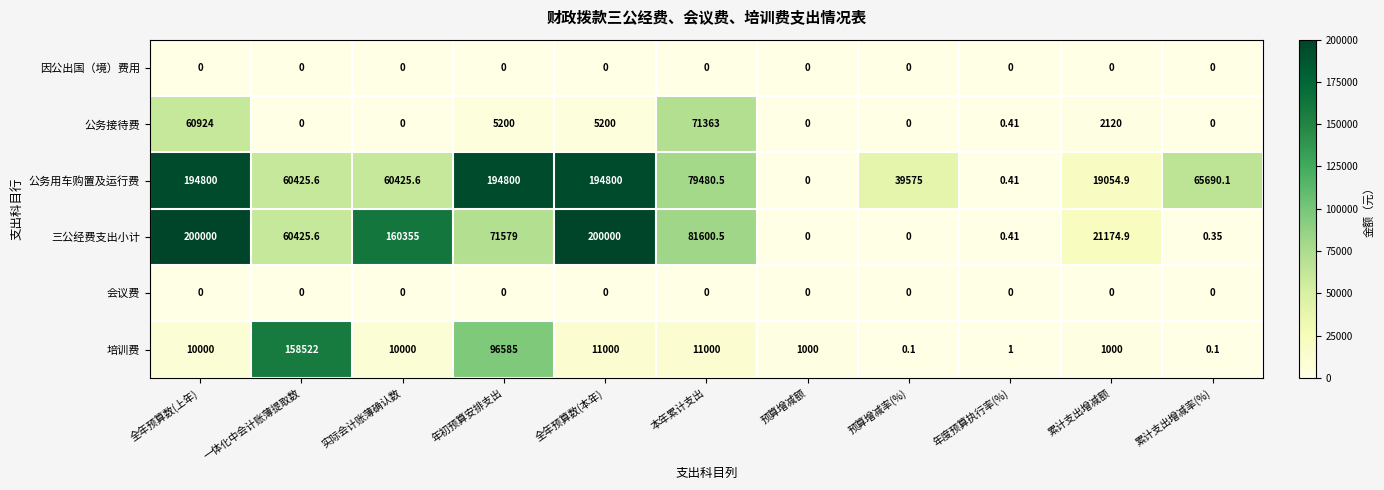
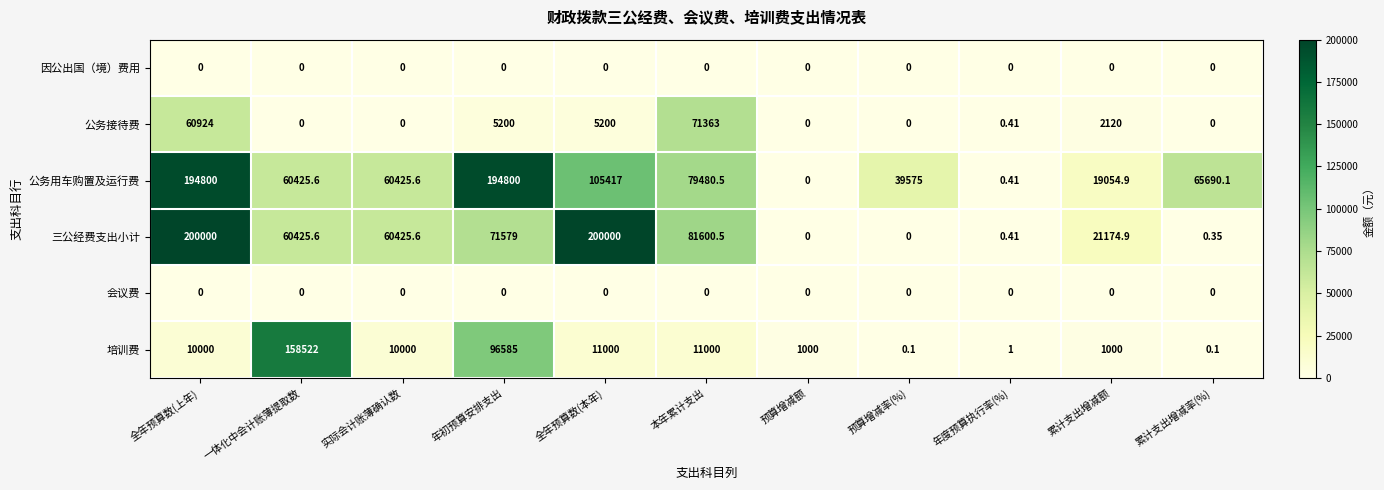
公务用车购置及运行费, 全年预算数(本年): 194800 -> 105417
三公经费支出小计, 实际会计账薄确认数: 160355 -> 60425.6
